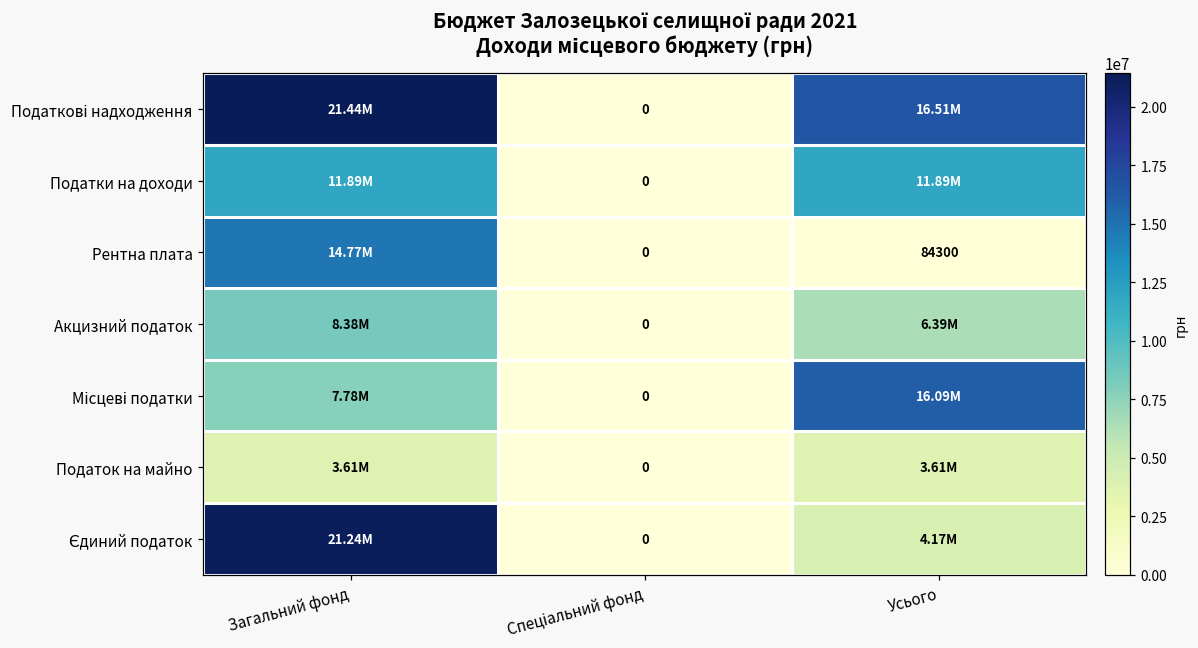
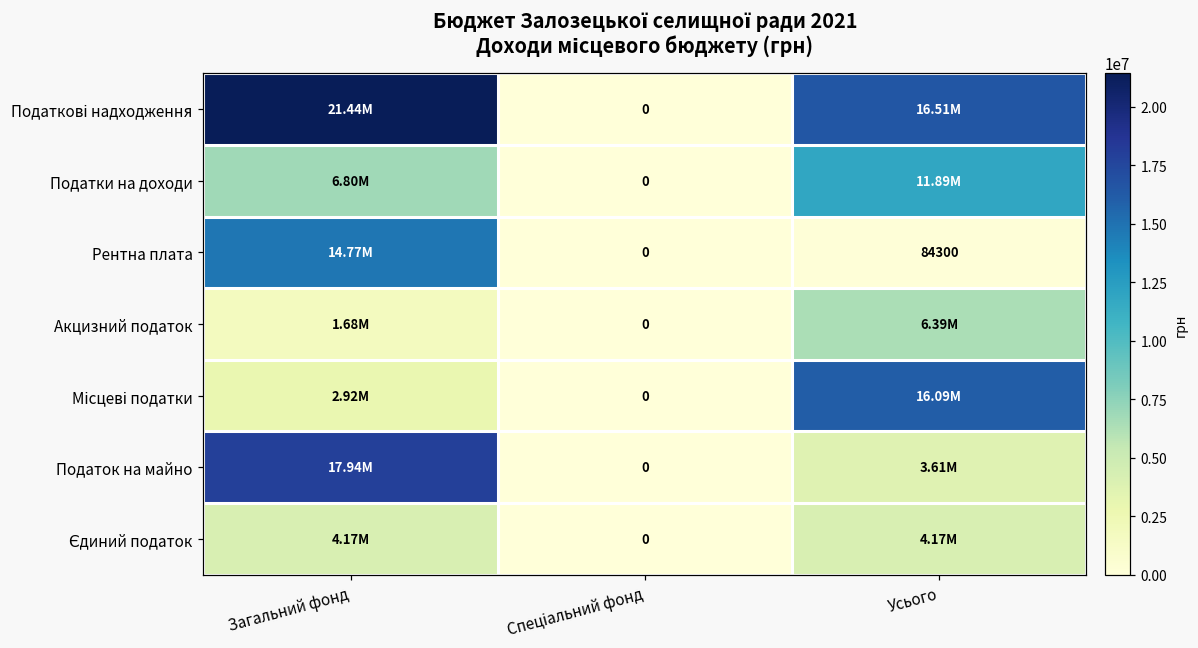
Податки на доходи, Загальний фонд: 11.89M -> 6.80M
Акцизний податок, Загальний фонд: 8.38M -> 1.68M
Місцеві податки, Загальний фонд: 7.78M -> 2.92M
Податок на майно, Загальний фонд: 3.61M -> 17.94M
Єдиний податок, Загальний фонд: 21.24M -> 4.17M
